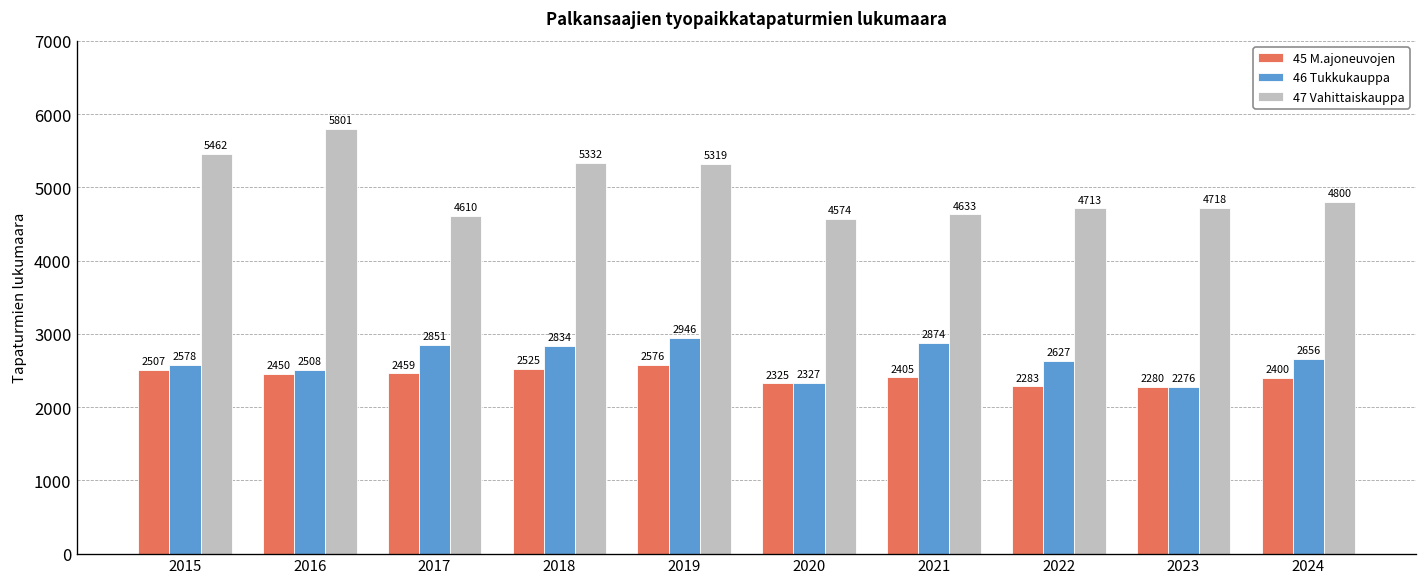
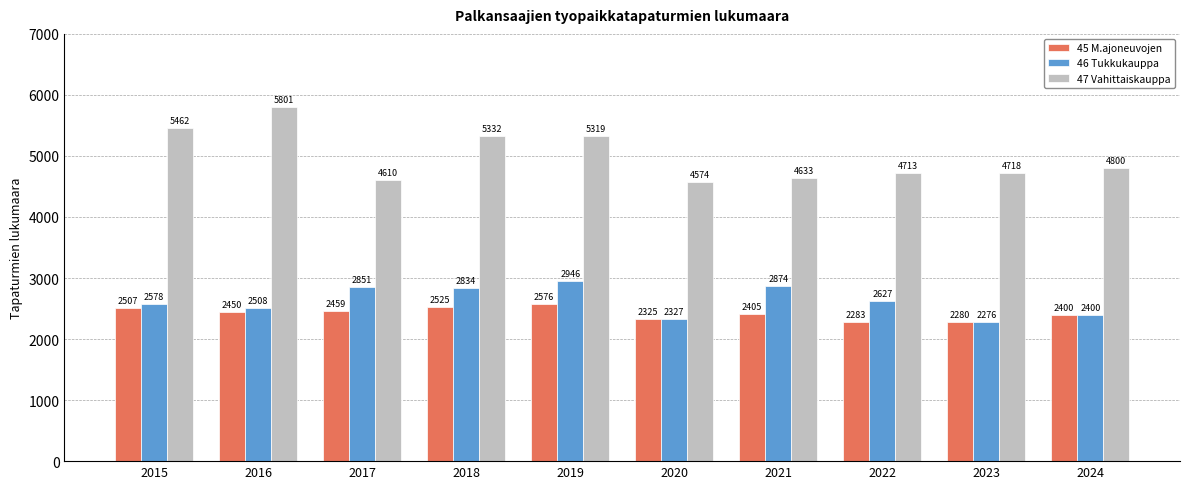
46 Tukkukauppa, 2024: 2656 -> 2400
